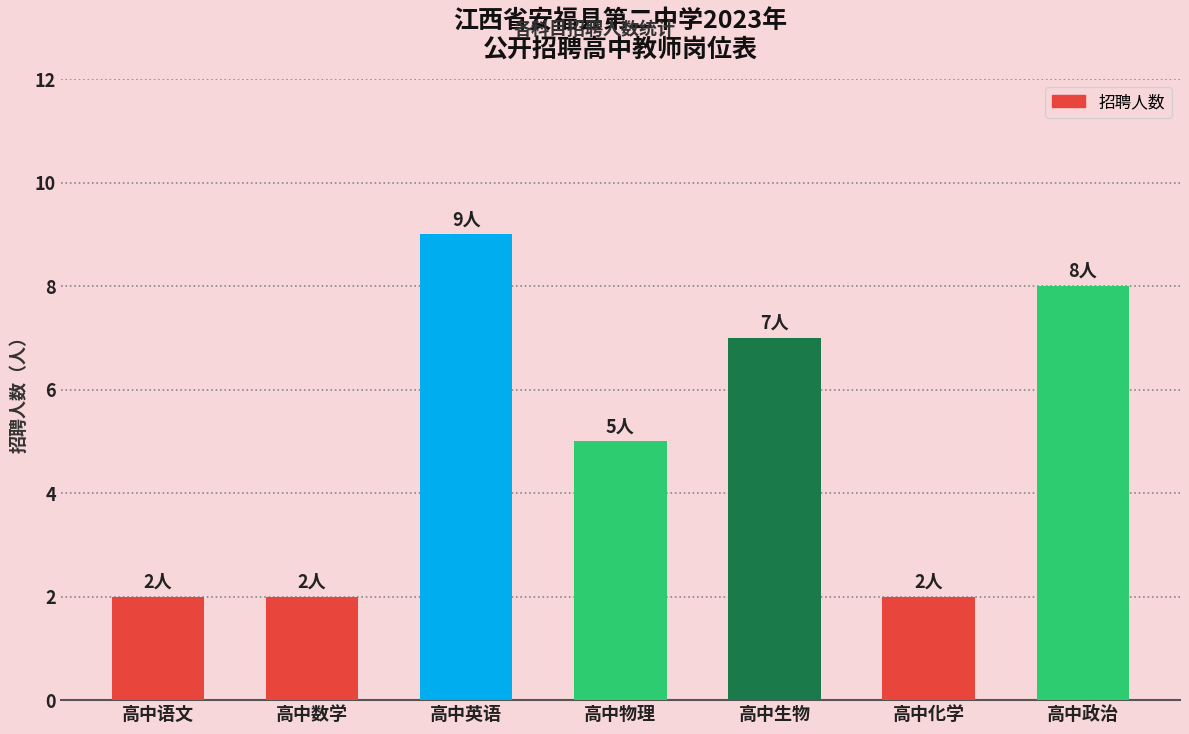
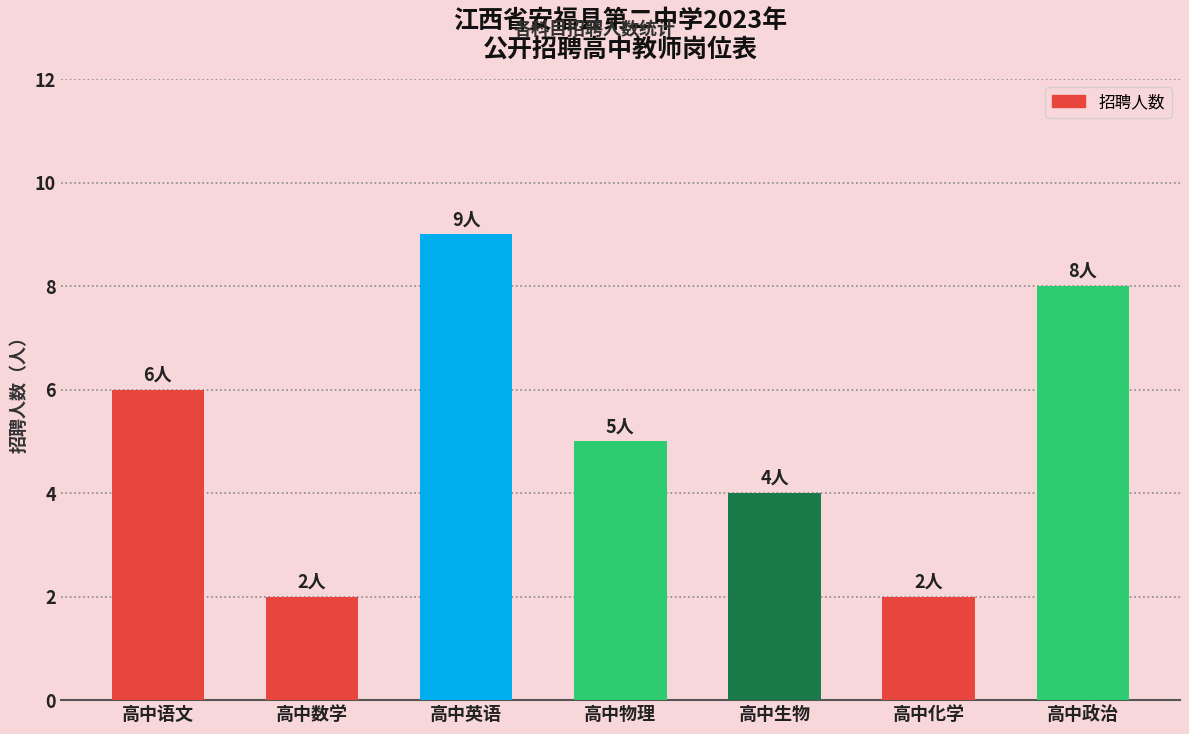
高中语文: 2人 -> 6人
高中生物: 7人 -> 4人
